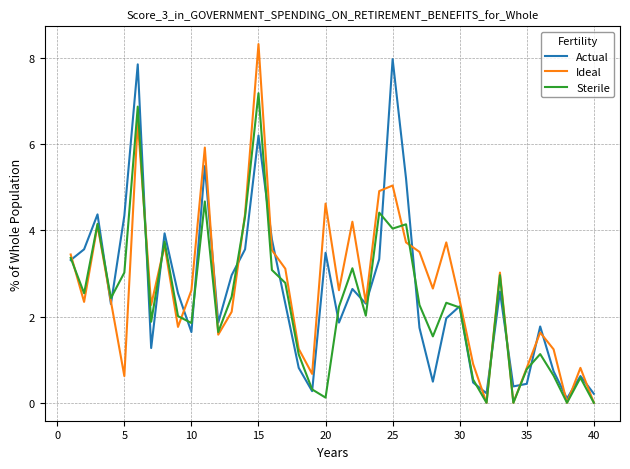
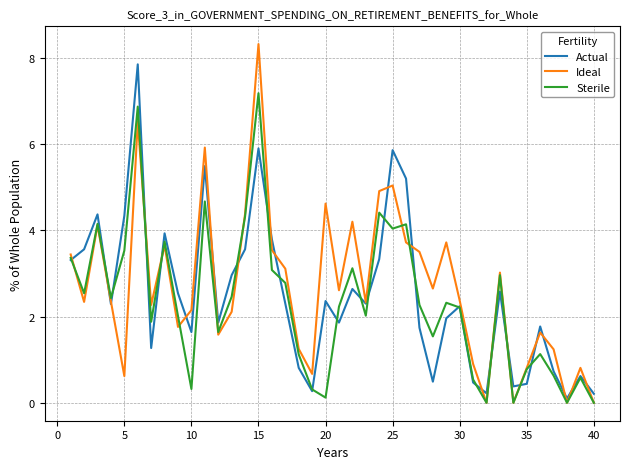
Sterile, 5: 3.0 -> 3.5
Ideal, 10: 2.6 -> 2.2
Sterile, 10: 1.9 -> 0.3
Actual, 15: 6.2 -> 5.9
Actual, 20: 3.5 -> 2.4
Actual, 25: 8.0 -> 5.9
